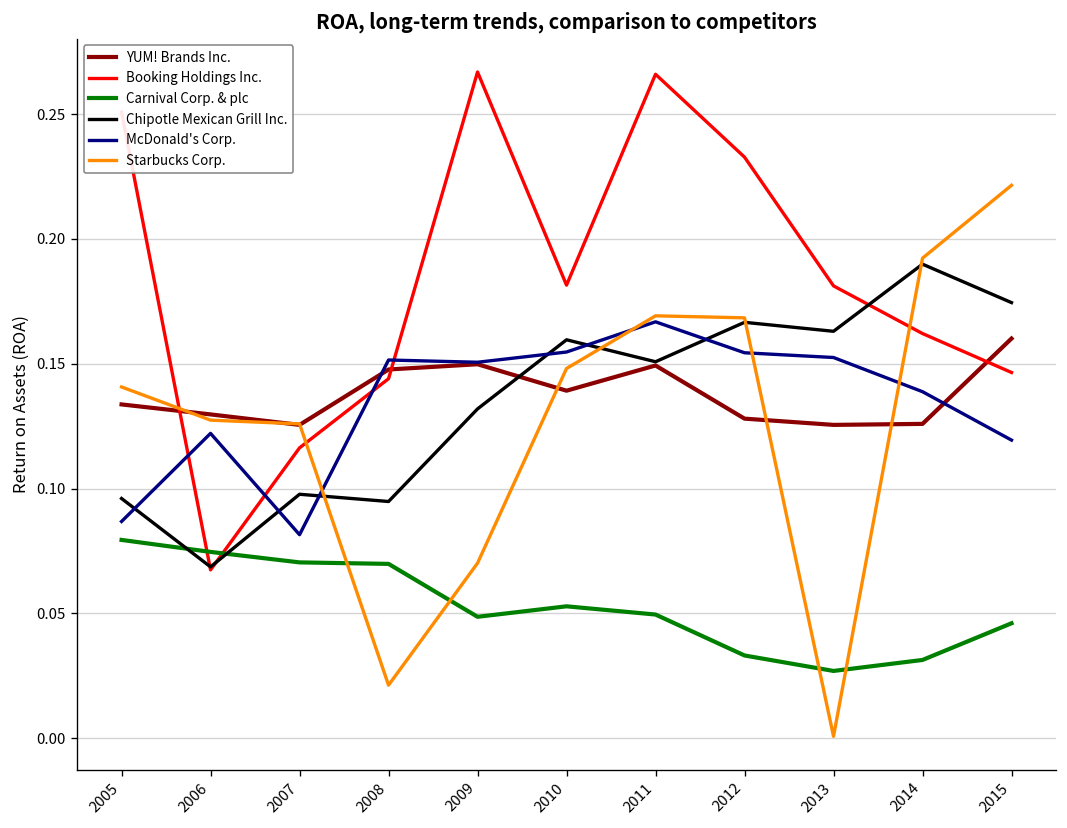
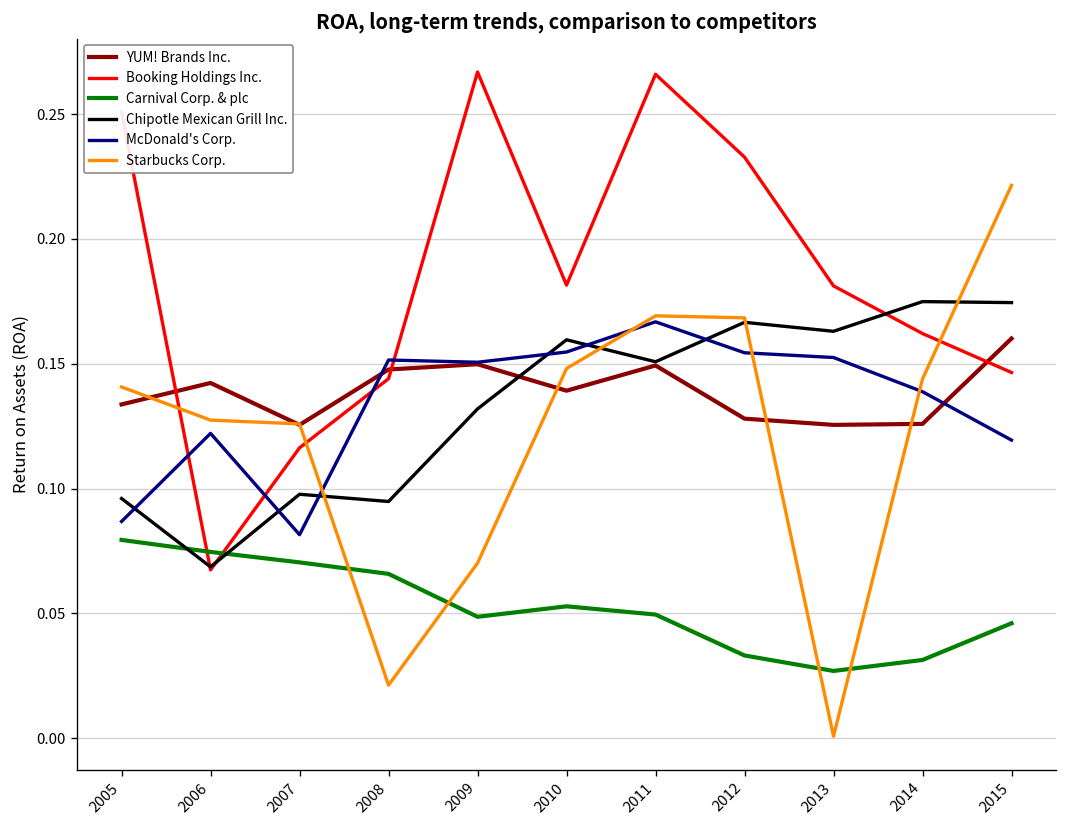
YUM! Brands Inc., 2006: 0.130 -> 0.142
Carnival Corp. & plc, 2008: 0.070 -> 0.066
Chipotle Mexican Grill Inc., 2014: 0.190 -> 0.175
Starbucks Corp., 2014: 0.192 -> 0.144
